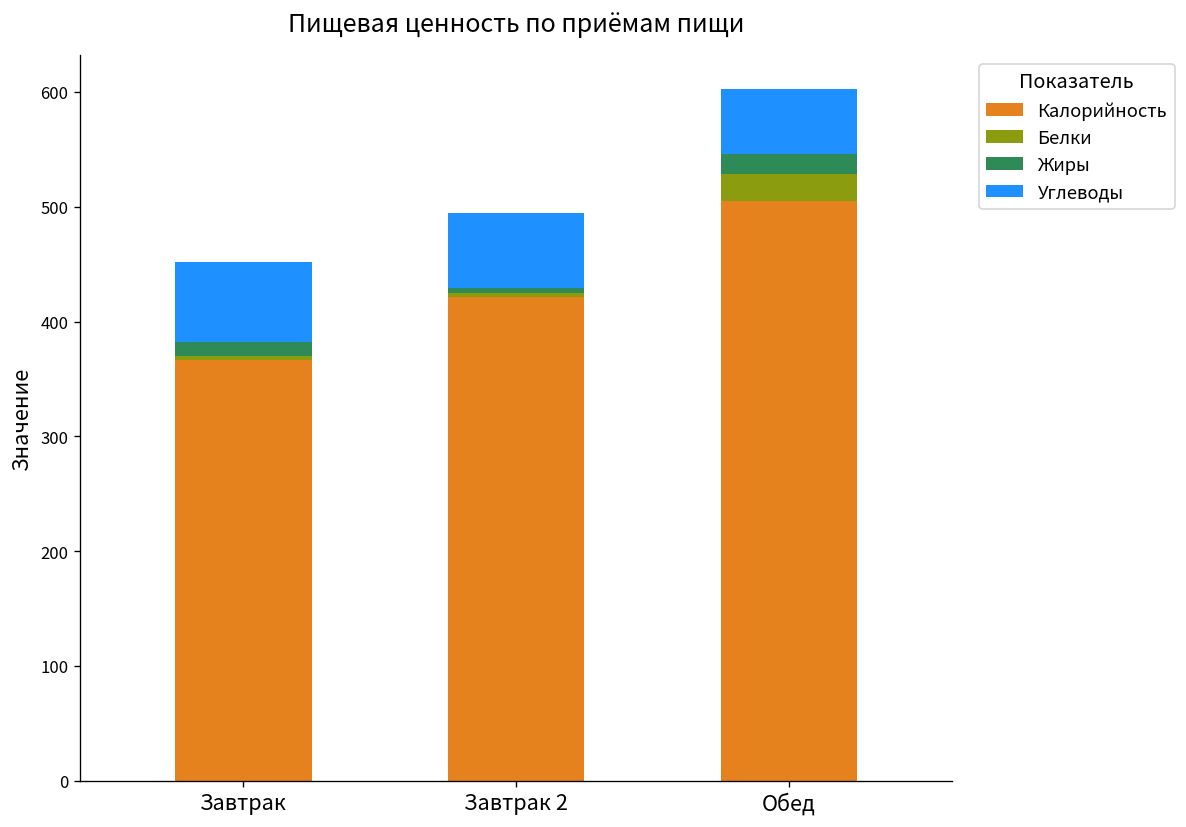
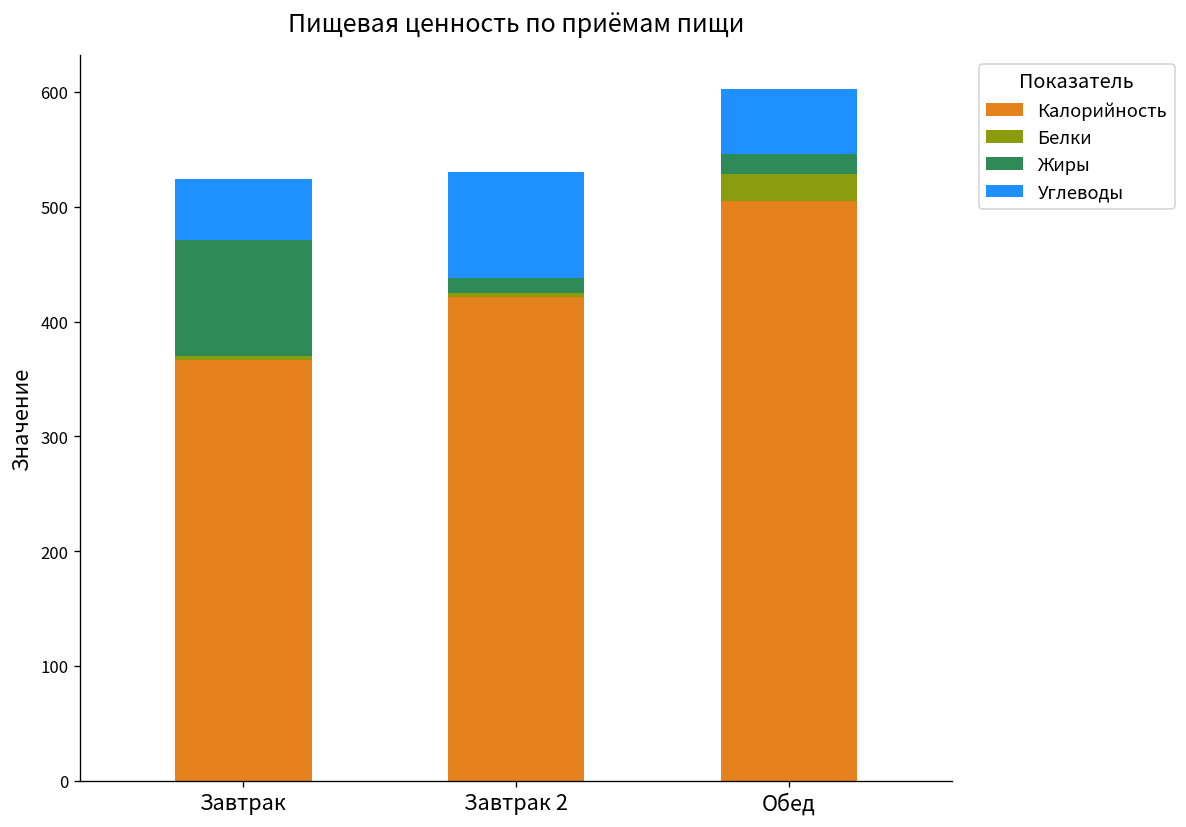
Жиры, Завтрак: 10 -> 100
Углеводы, Завтрак: 70 -> 50
Жиры, Завтрак 2: 0 -> 10
Углеводы, Завтрак 2: 60 -> 90
